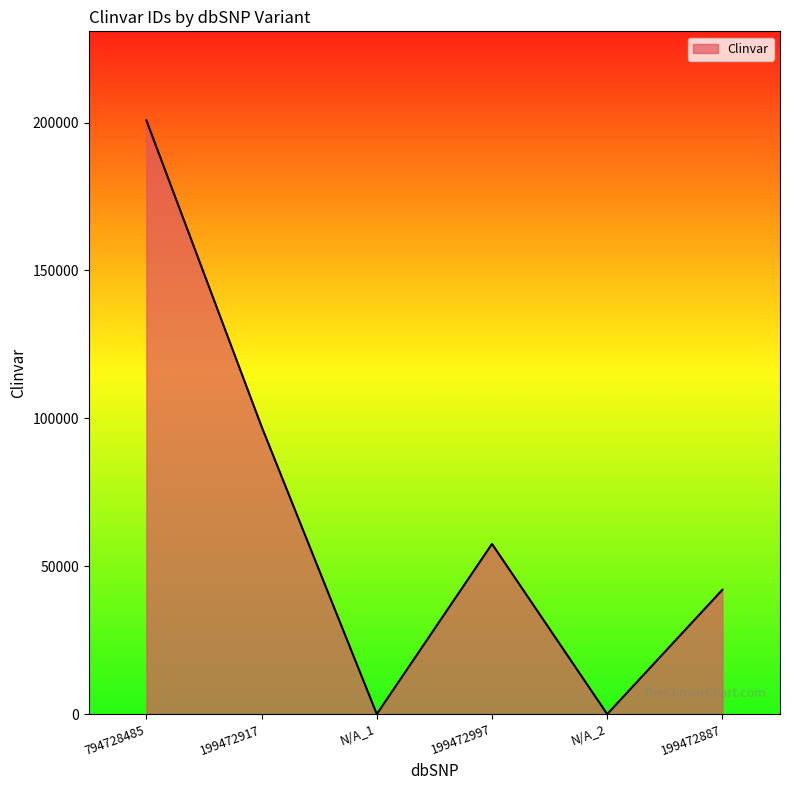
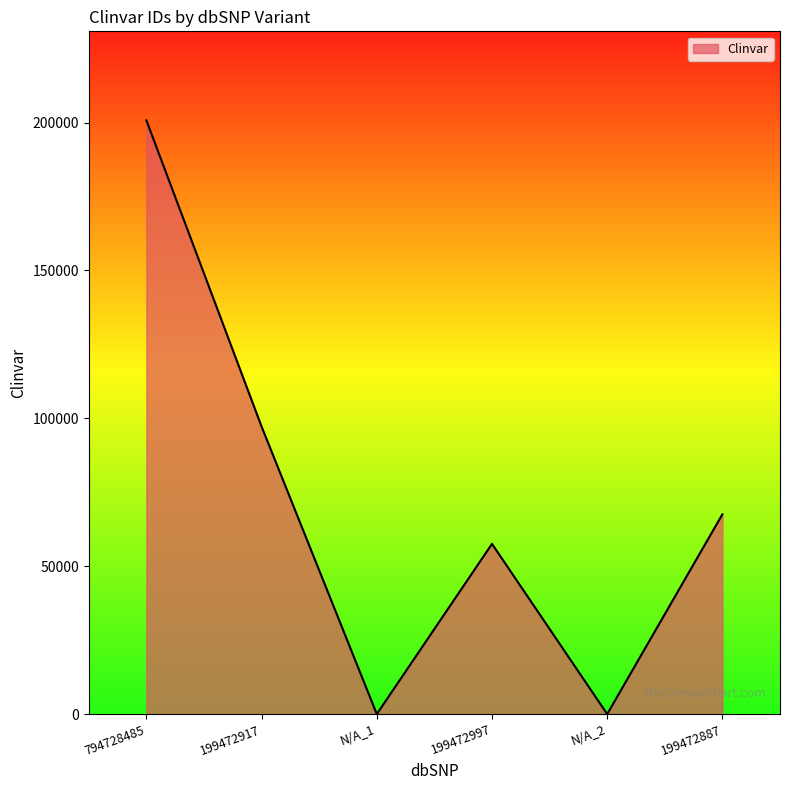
199472887: 42000 -> 68000
